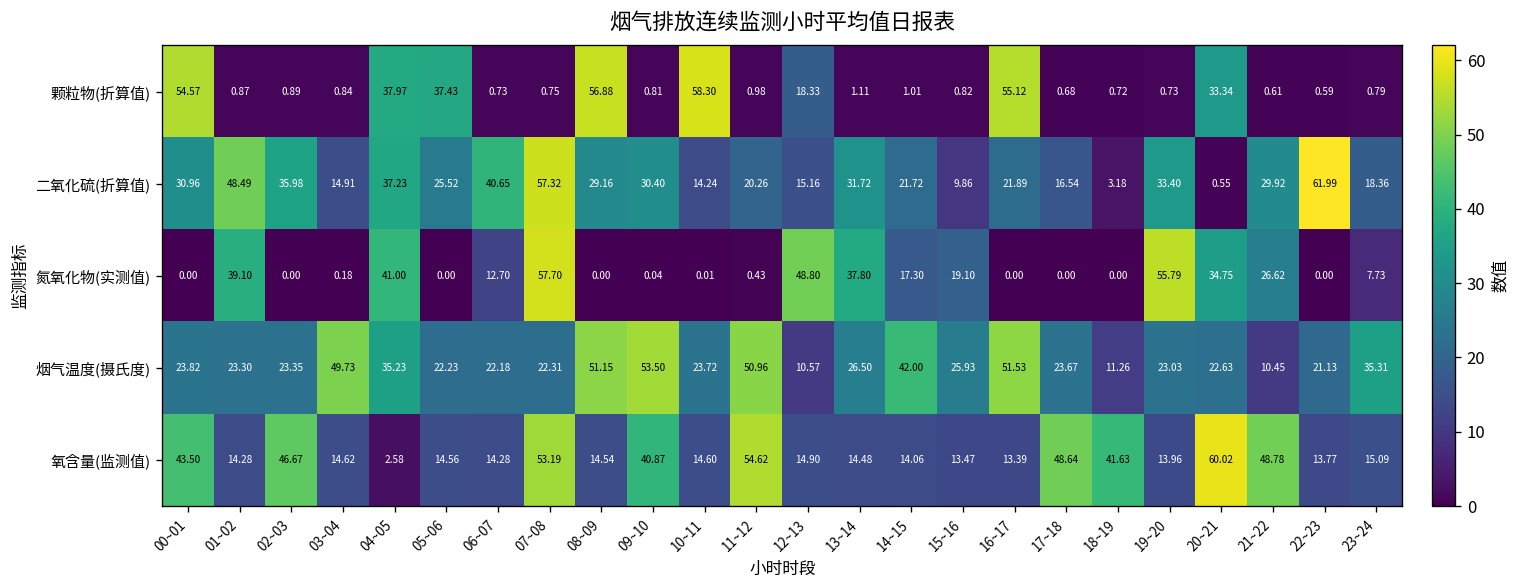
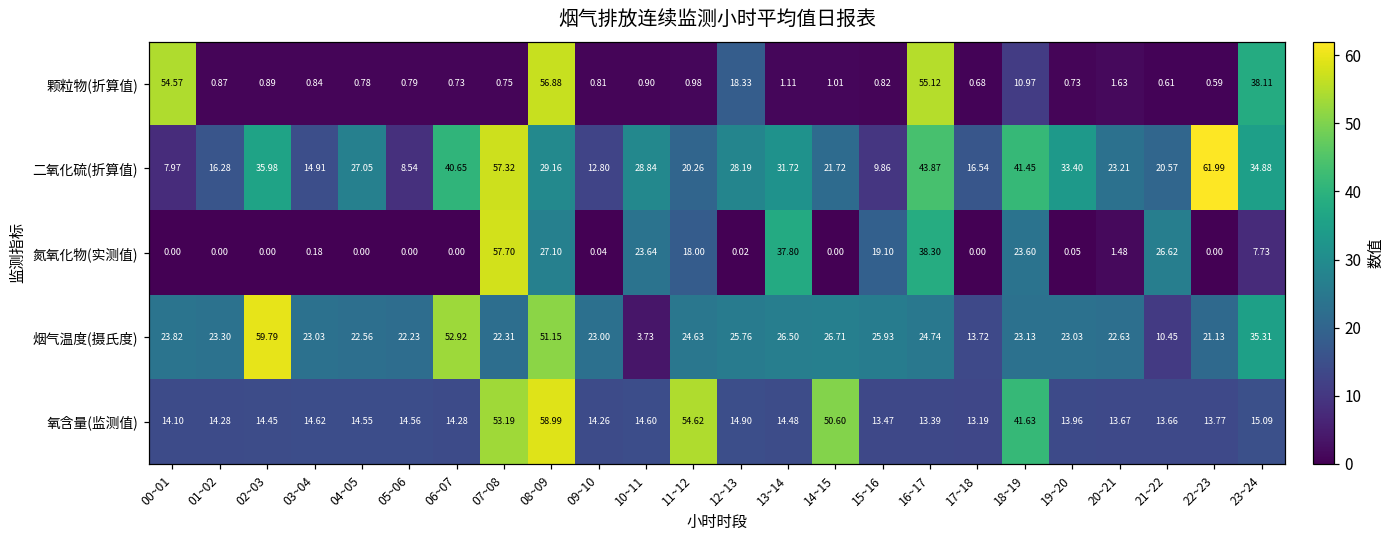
颗粒物(折算值), 04~05: 37.97 -> 0.78
颗粒物(折算值), 05~06: 37.43 -> 0.79
颗粒物(折算值), 10~11: 58.30 -> 0.90
颗粒物(折算值), 18~19: 0.72 -> 10.97
颗粒物(折算值), 20~21: 33.34 -> 1.63
颗粒物(折算值), 23~24: 0.79 -> 38.11
二氧化硫(折算值), 00~01: 30.96 -> 7.97
二氧化硫(折算值), 01~02: 48.49 -> 16.28
二氧化硫(折算值), 04~05: 37.23 -> 27.05
二氧化硫(折算值), 05~06: 25.52 -> 8.54
二氧化硫(折算值), 09~10: 30.40 -> 12.80
二氧化硫(折算值), 10~11: 14.24 -> 28.84
二氧化硫(折算值), 12~13: 15.16 -> 28.19
二氧化硫(折算值), 16~17: 21.89 -> 43.87
二氧化硫(折算值), 18~19: 3.18 -> 41.45
二氧化硫(折算值), 20~21: 0.55 -> 23.21
二氧化硫(折算值), 21~22: 29.92 -> 20.57
二氧化硫(折算值), 23~24: 18.36 -> 34.88
氮氧化物(实测值), 01~02: 39.10 -> 0.00
氮氧化物(实测值), 04~05: 41.00 -> 0.00
氮氧化物(实测值), 06~07: 12.70 -> 0.00
氮氧化物(实测值), 08~09: 0.00 -> 27.10
氮氧化物(实测值), 10~11: 0.01 -> 23.64
氮氧化物(实测值), 11~12: 0.43 -> 18.00
氮氧化物(实测值), 12~13: 48.80 -> 0.02
氮氧化物(实测值), 14~15: 17.30 -> 0.00
氮氧化物(实测值), 16~17: 0.00 -> 38.30
氮氧化物(实测值), 18~19: 0.00 -> 23.60
氮氧化物(实测值), 19~20: 55.79 -> 0.05
氮氧化物(实测值), 20~21: 34.75 -> 1.48
烟气温度(摄氏度), 02~03: 23.35 -> 59.79
烟气温度(摄氏度), 03~04: 49.73 -> 23.03
烟气温度(摄氏度), 04~05: 35.23 -> 22.56
烟气温度(摄氏度), 06~07: 22.18 -> 52.92
烟气温度(摄氏度), 09~10: 53.50 -> 23.00
烟气温度(摄氏度), 10~11: 23.72 -> 3.73
烟气温度(摄氏度), 11~12: 50.96 -> 24.63
烟气温度(摄氏度), 12~13: 10.57 -> 25.76
烟气温度(摄氏度), 14~15: 42.00 -> 26.71
烟气温度(摄氏度), 16~17: 51.53 -> 24.74
烟气温度(摄氏度), 17~18: 23.67 -> 13.72
烟气温度(摄氏度), 18~19: 11.26 -> 23.13
氧含量(监测值), 00~01: 43.50 -> 14.10
氧含量(监测值), 02~03: 46.67 -> 14.45
氧含量(监测值), 04~05: 2.58 -> 14.55
氧含量(监测值), 08~09: 14.54 -> 58.99
氧含量(监测值), 09~10: 40.87 -> 14.26
氧含量(监测值), 14~15: 14.06 -> 50.60
氧含量(监测值), 17~18: 48.64 -> 13.19
氧含量(监测值), 20~21: 60.02 -> 13.67
氧含量(监测值), 21~22: 48.78 -> 13.66
